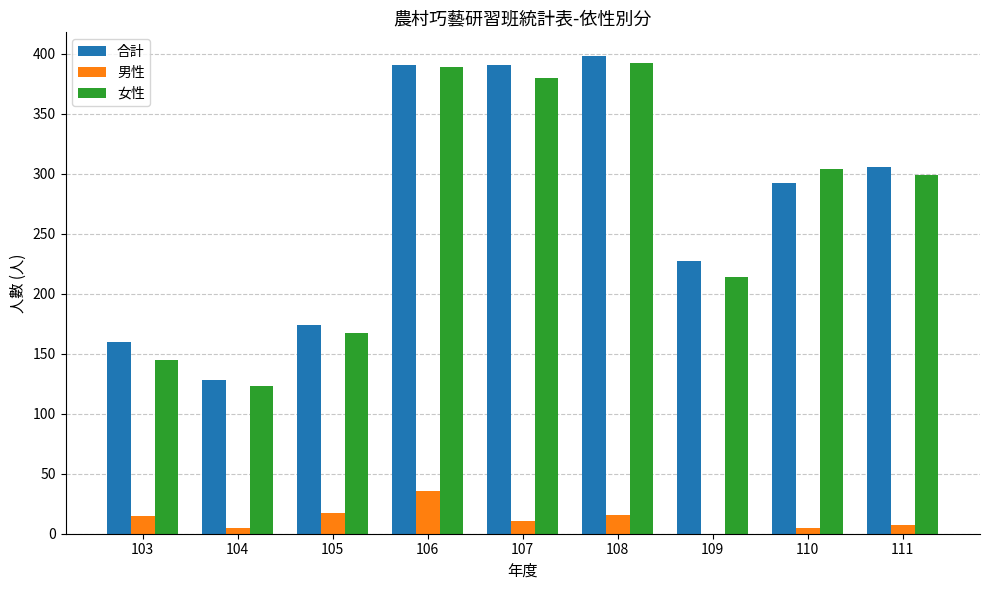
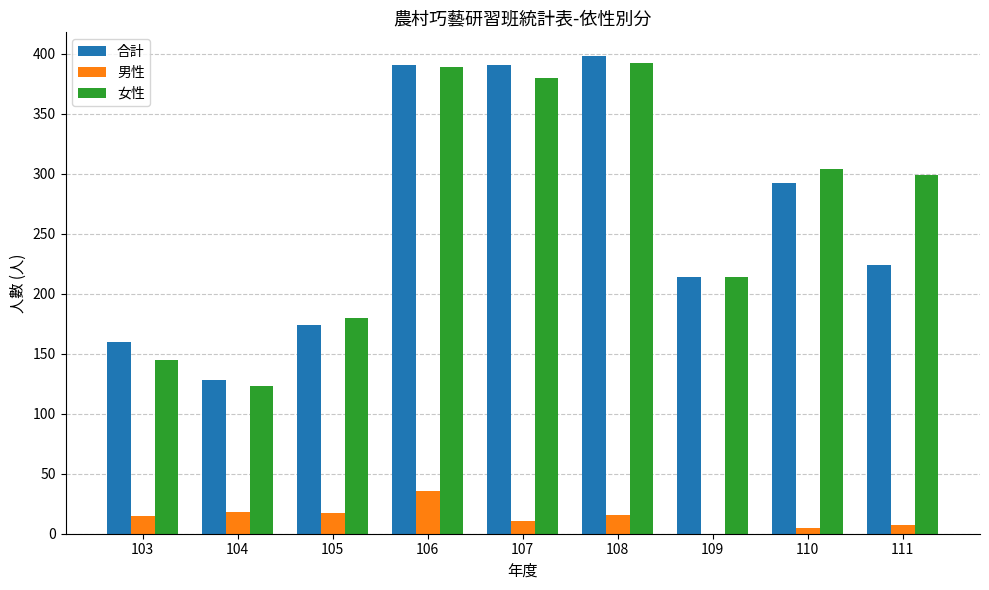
男性, 104: 5 -> 18
女性, 105: 167 -> 180
合計, 109: 227 -> 214
合計, 111: 306 -> 224
